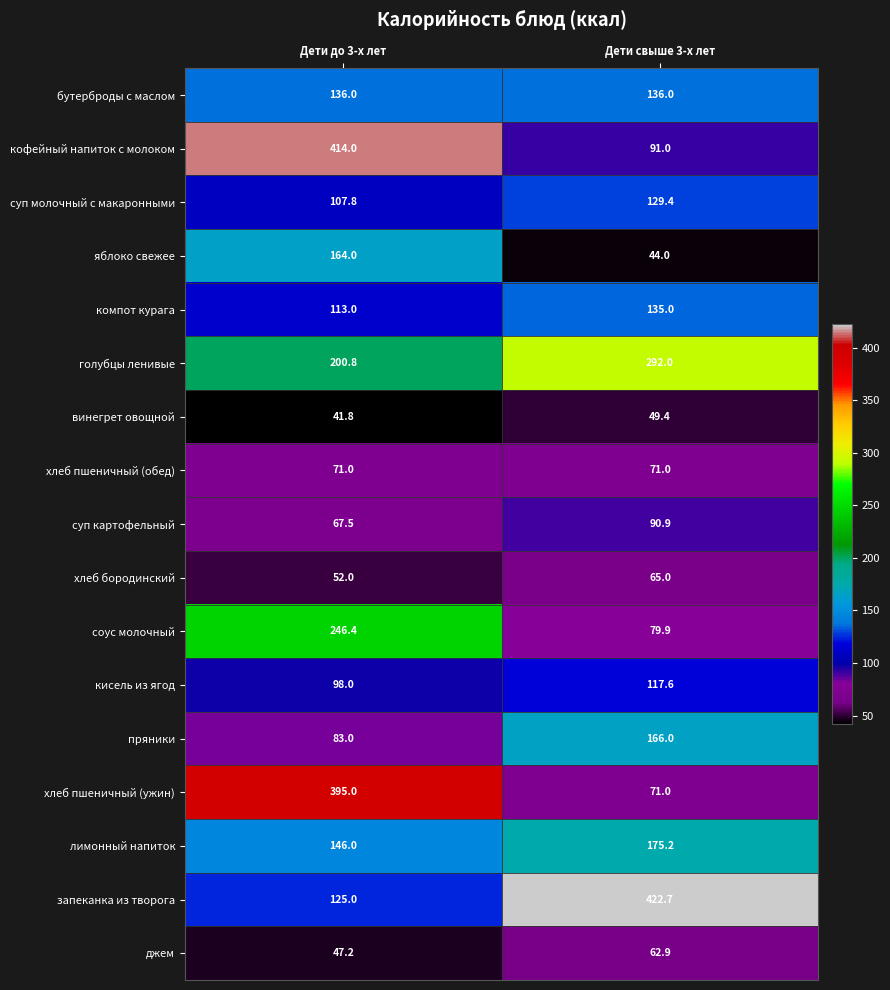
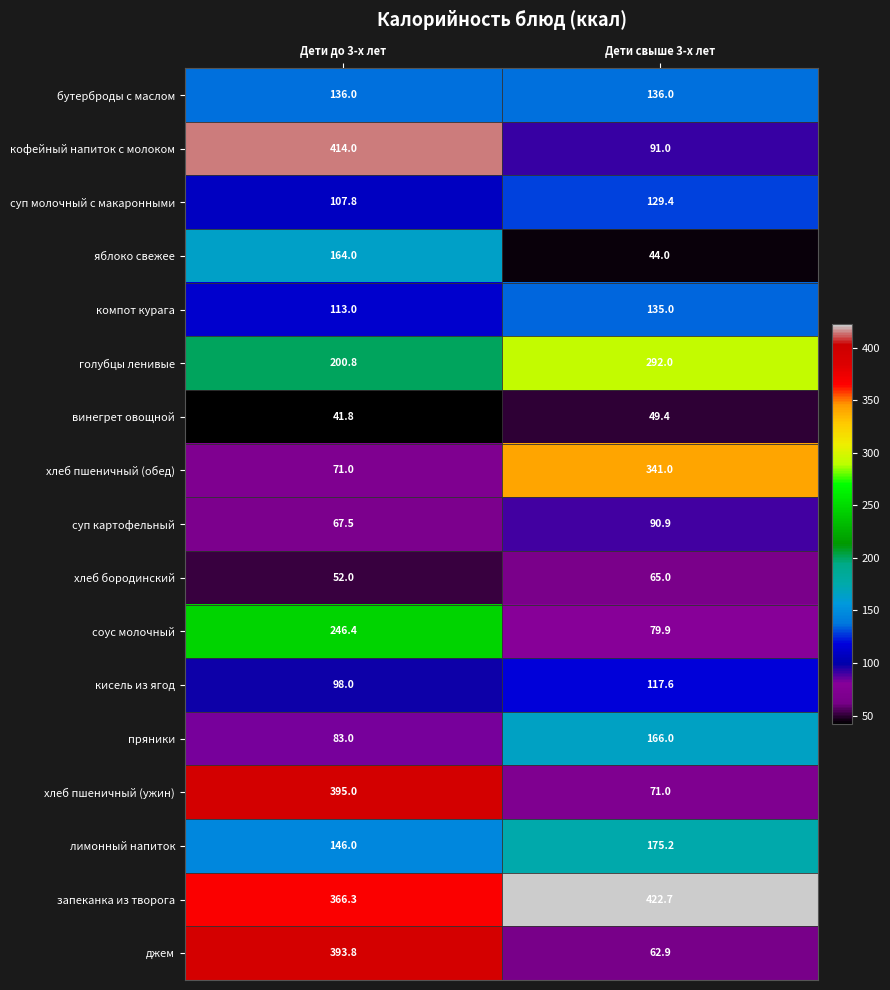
хлеб пшеничный (обед), Дети свыше 3-х лет: 71.0 -> 341.0
запеканка из творога, Дети до 3-х лет: 125.0 -> 366.3
джем, Дети до 3-х лет: 47.2 -> 393.8
